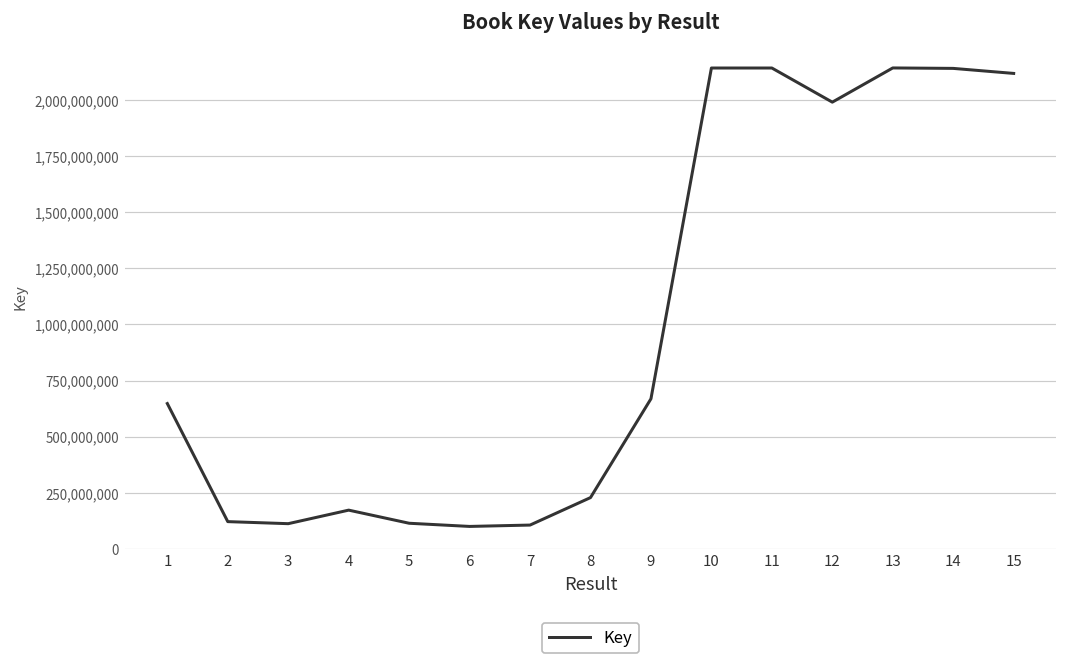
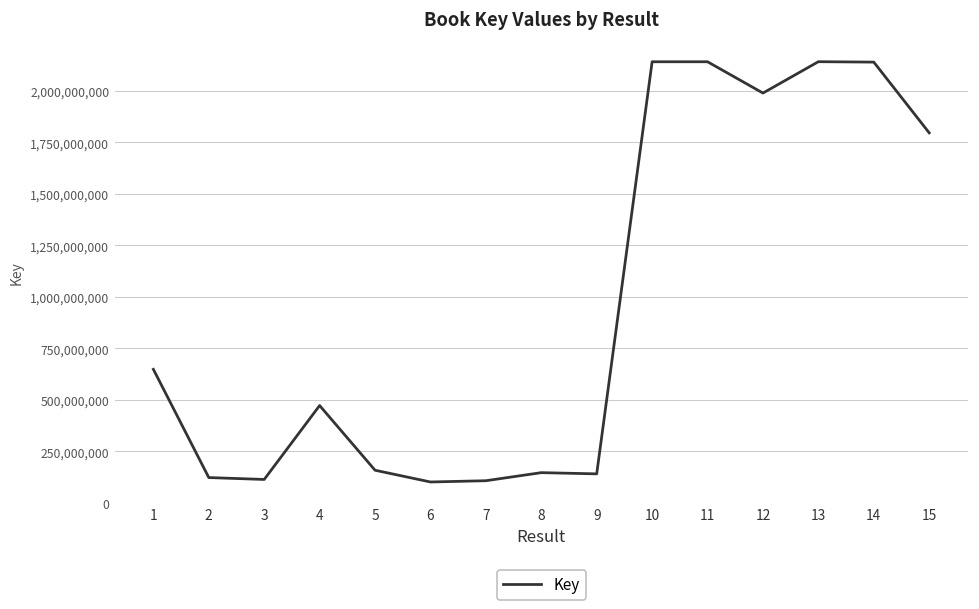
4: 170,000,000 -> 470,000,000
5: 110,000,000 -> 160,000,000
8: 230,000,000 -> 150,000,000
9: 670,000,000 -> 140,000,000
15: 2,120,000,000 -> 1,800,000,000
